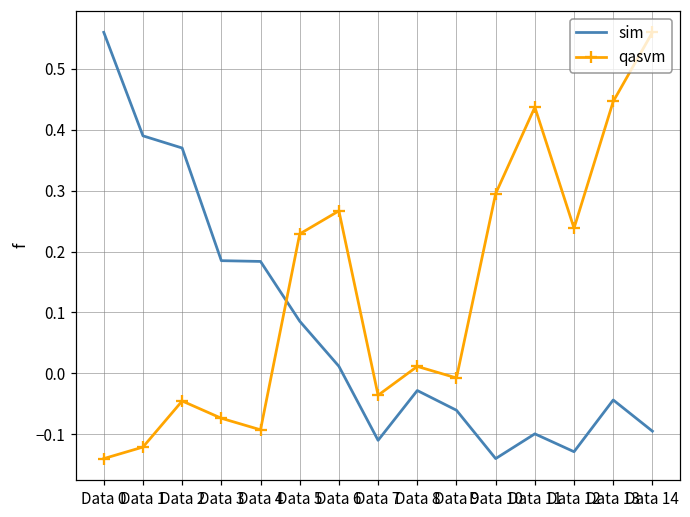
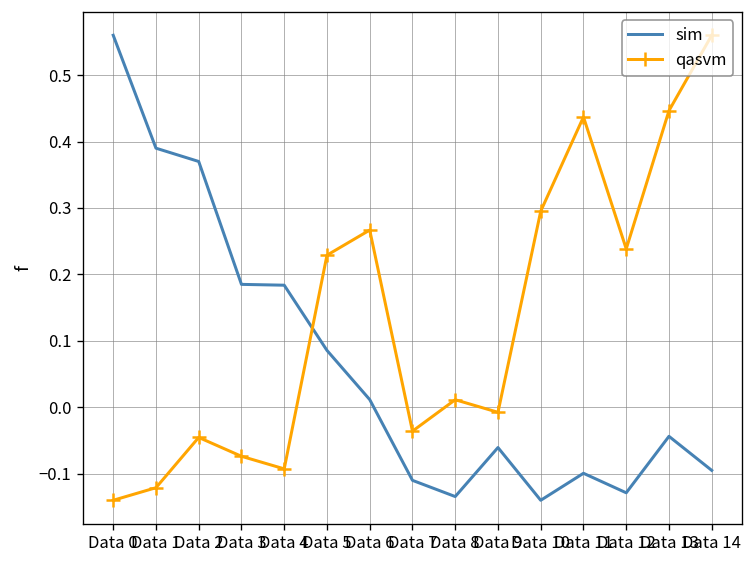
sim, Data 8: -0.03 -> -0.13
